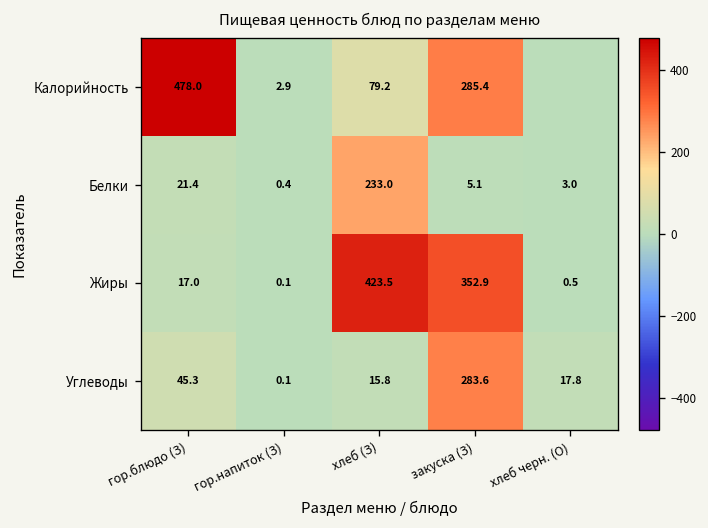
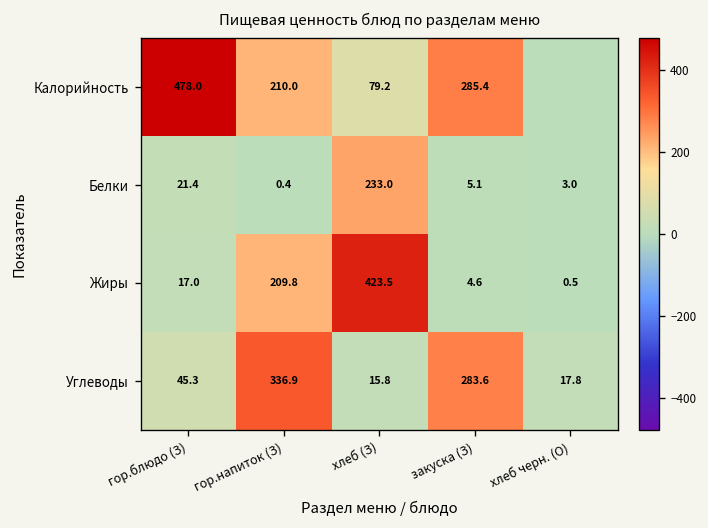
Калорийность, гор.напиток (З): 2.9 -> 210.0
Жиры, гор.напиток (З): 0.1 -> 209.8
Жиры, закуска (З): 352.9 -> 4.6
Углеводы, гор.напиток (З): 0.1 -> 336.9
